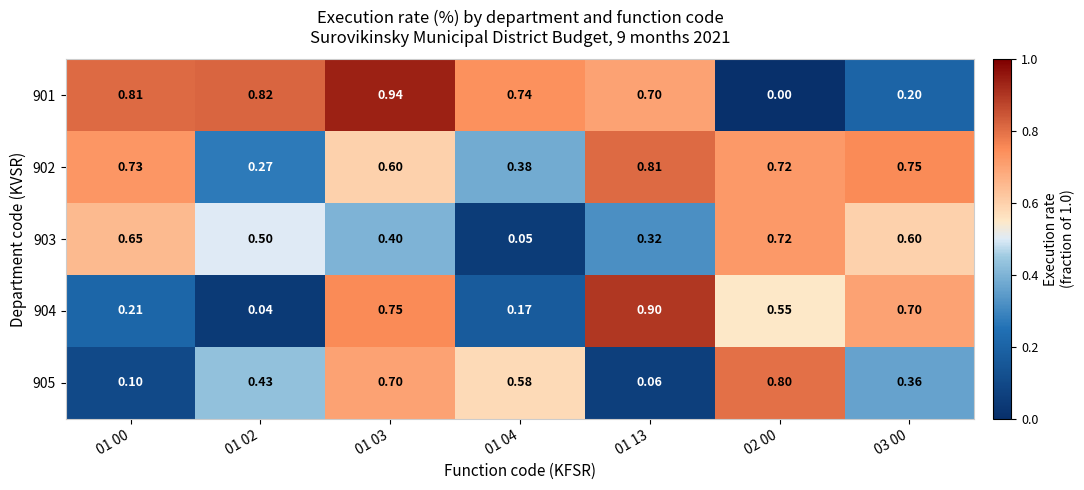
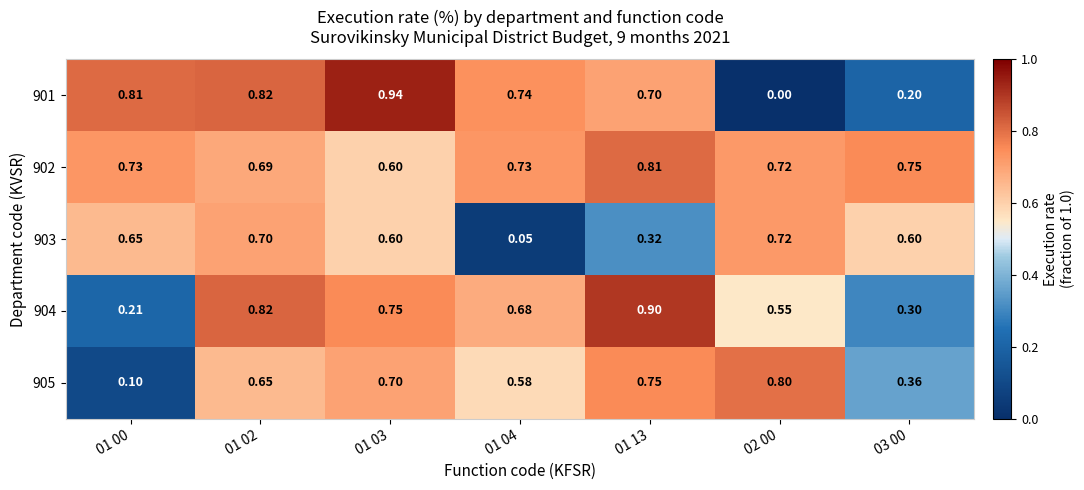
902, 01 02: 0.27 -> 0.69
902, 01 04: 0.38 -> 0.73
903, 01 02: 0.50 -> 0.70
903, 01 03: 0.40 -> 0.60
904, 01 02: 0.04 -> 0.82
904, 01 04: 0.17 -> 0.68
904, 03 00: 0.70 -> 0.30
905, 01 02: 0.43 -> 0.65
905, 01 13: 0.06 -> 0.75
